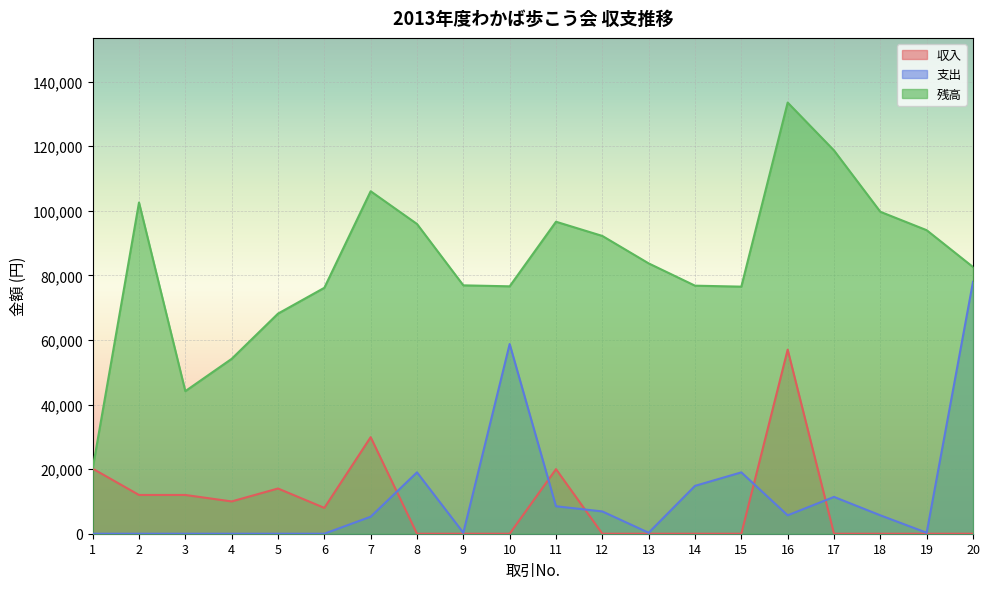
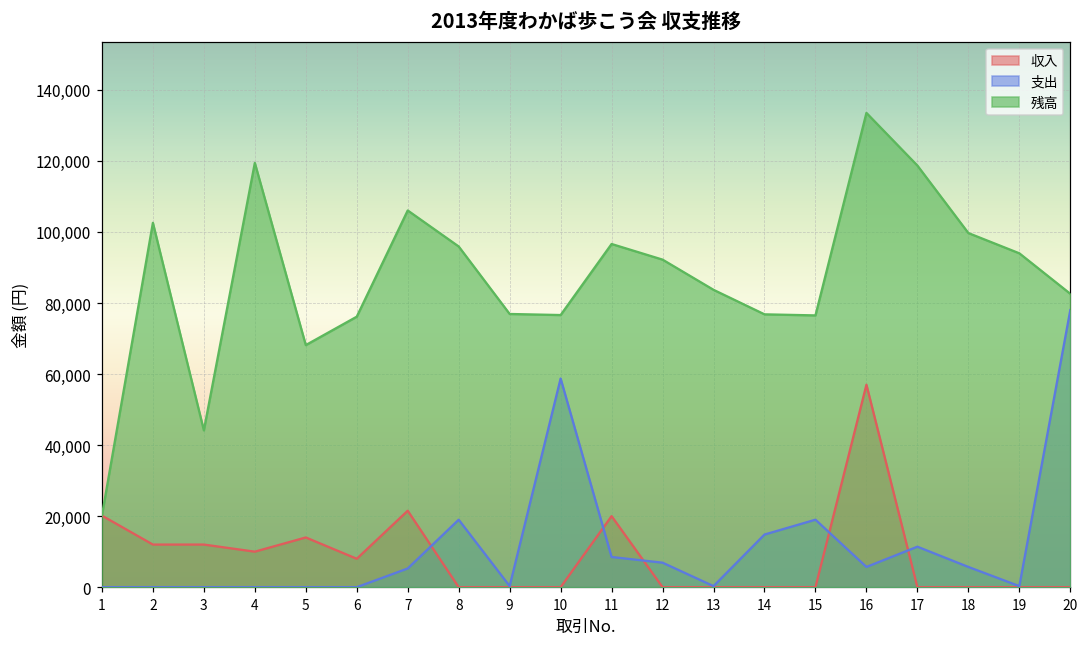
残高, 4: 54,000 -> 119,000
収入, 7: 30,000 -> 22,000
